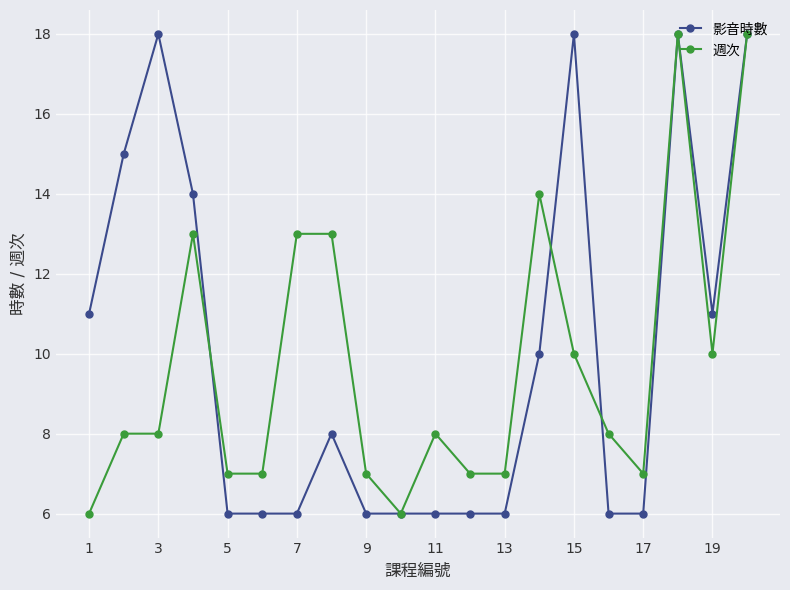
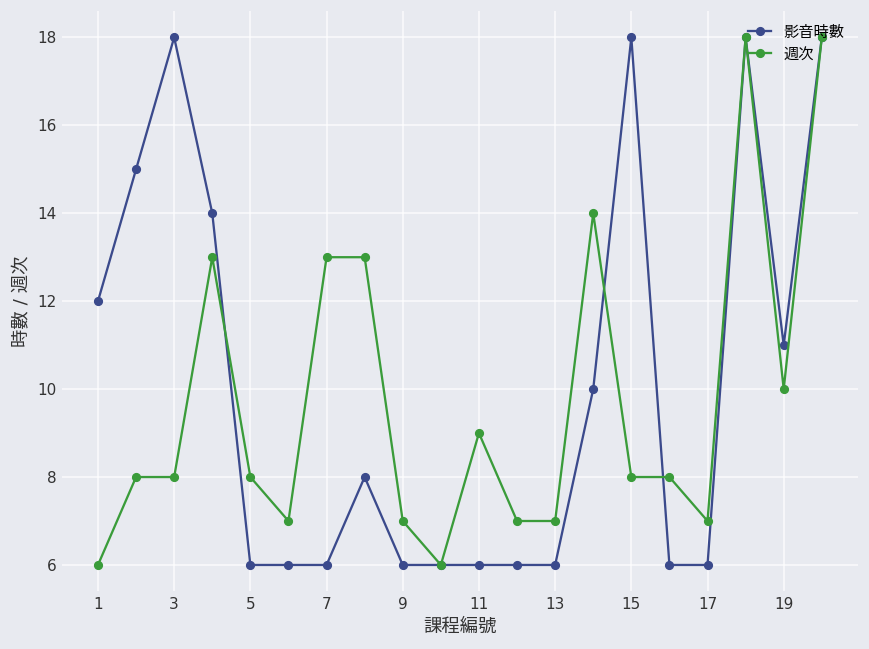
影音時數, 1: 11 -> 12
週次, 5: 7 -> 8
週次, 11: 8 -> 9
週次, 15: 10 -> 8
